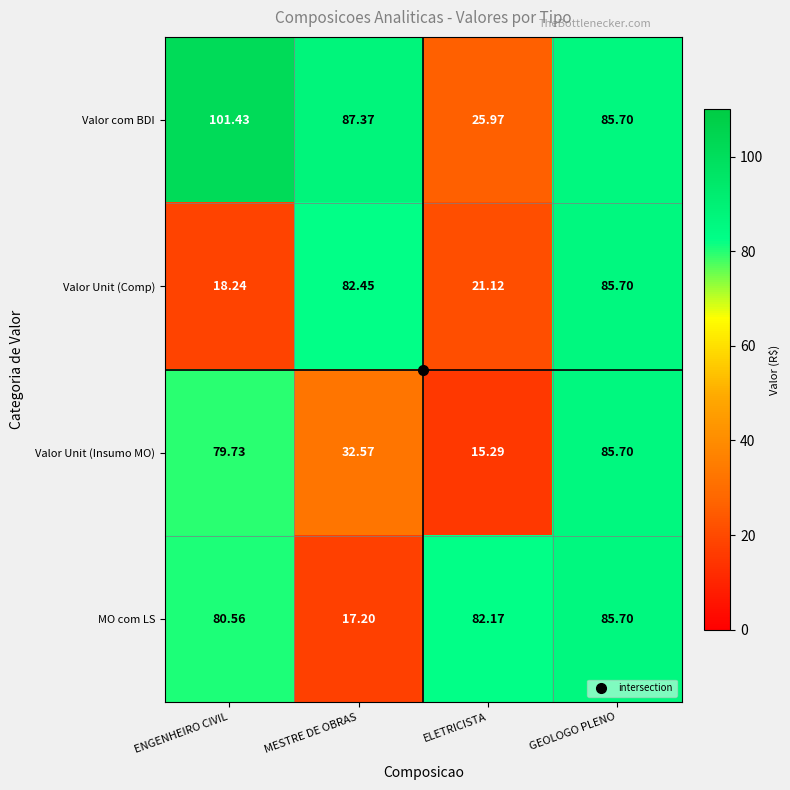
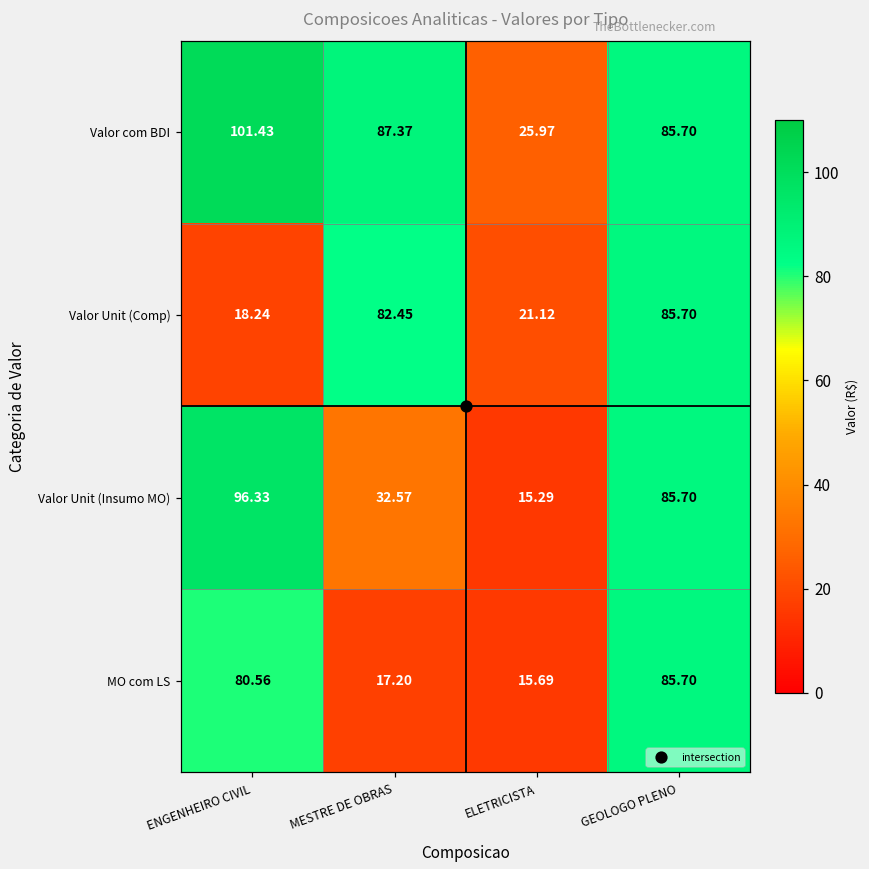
Valor Unit (Insumo MO), ENGENHEIRO CIVIL: 79.73 -> 96.33
MO com LS, ELETRICISTA: 82.17 -> 15.69
